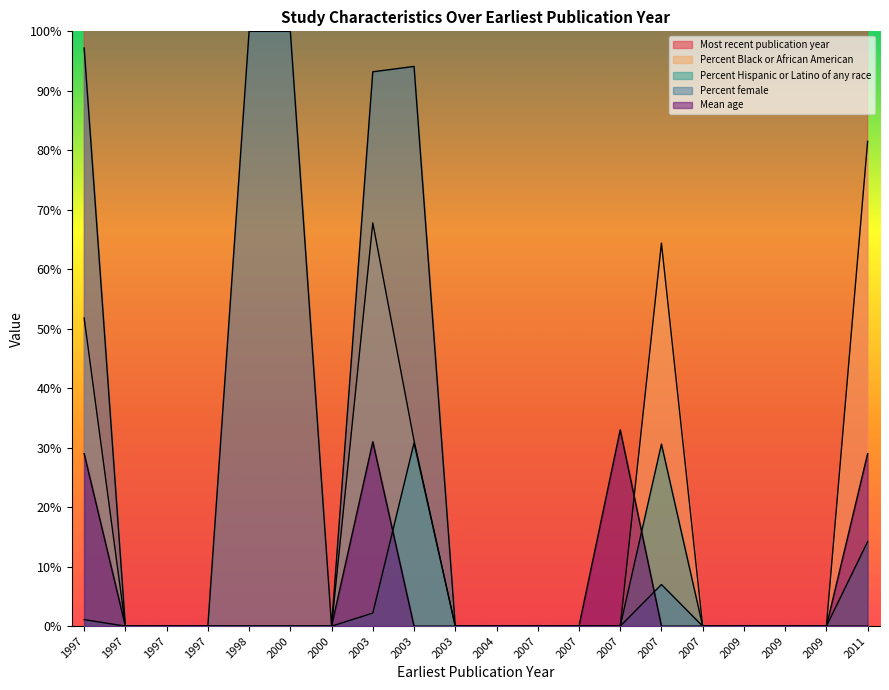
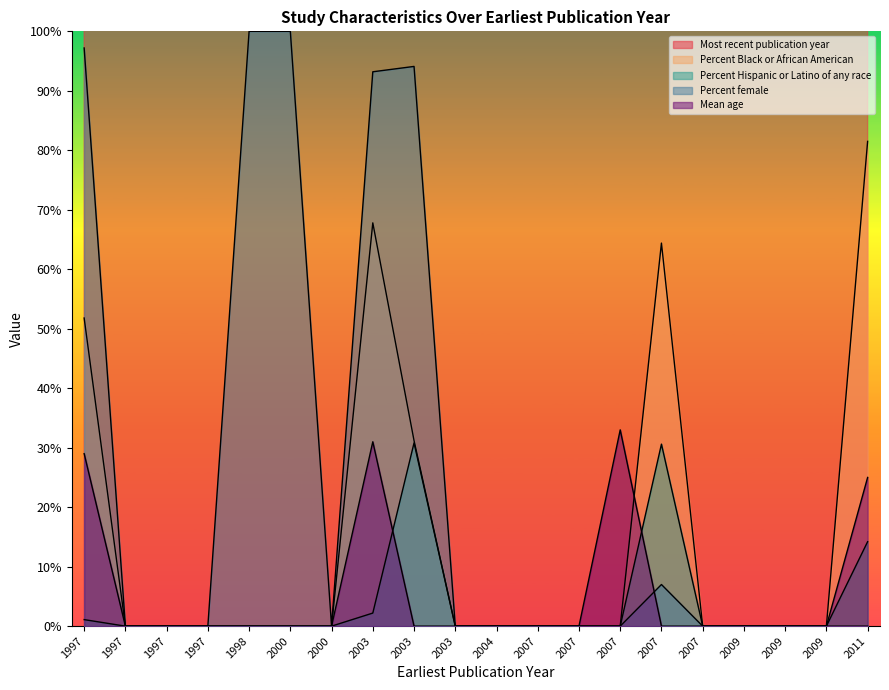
Mean age, 2011: 29% -> 25%
